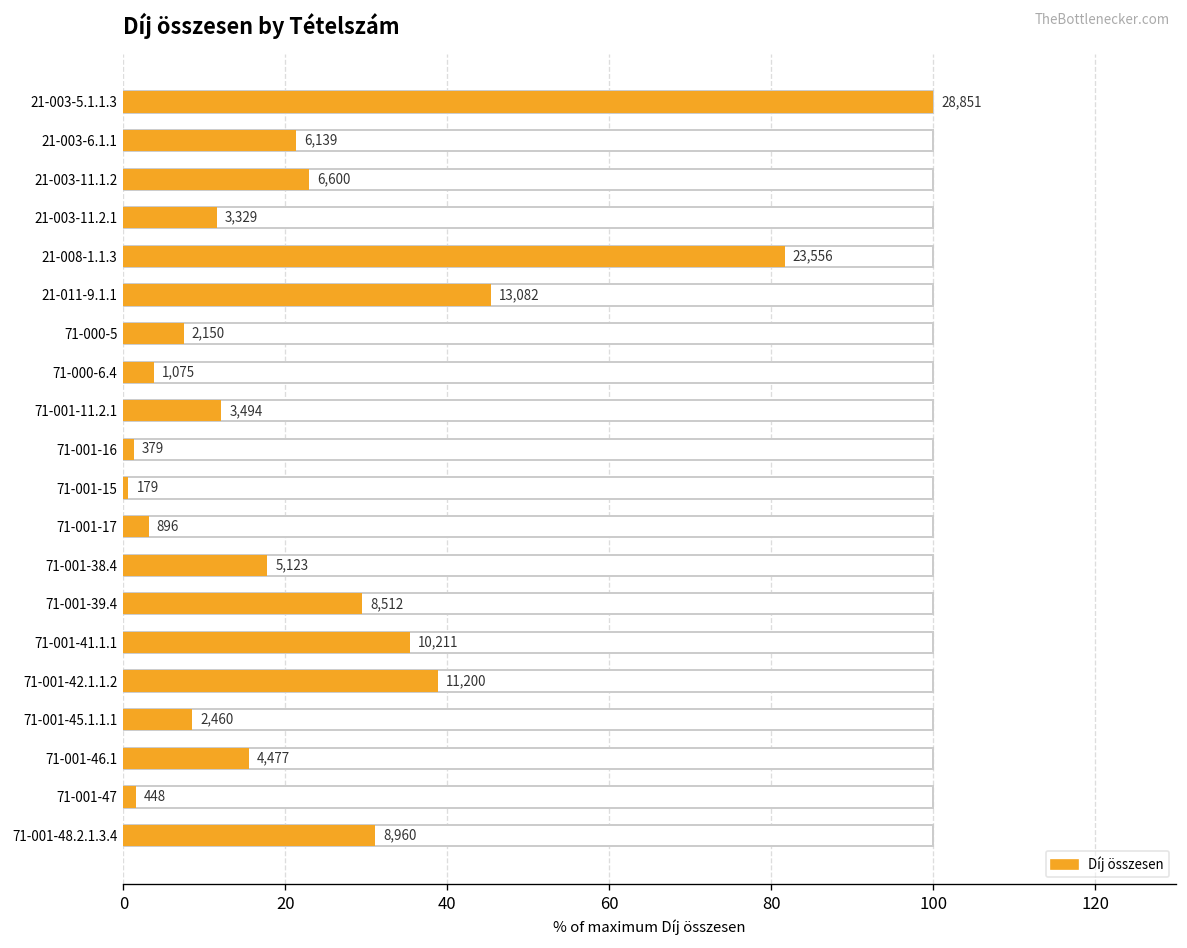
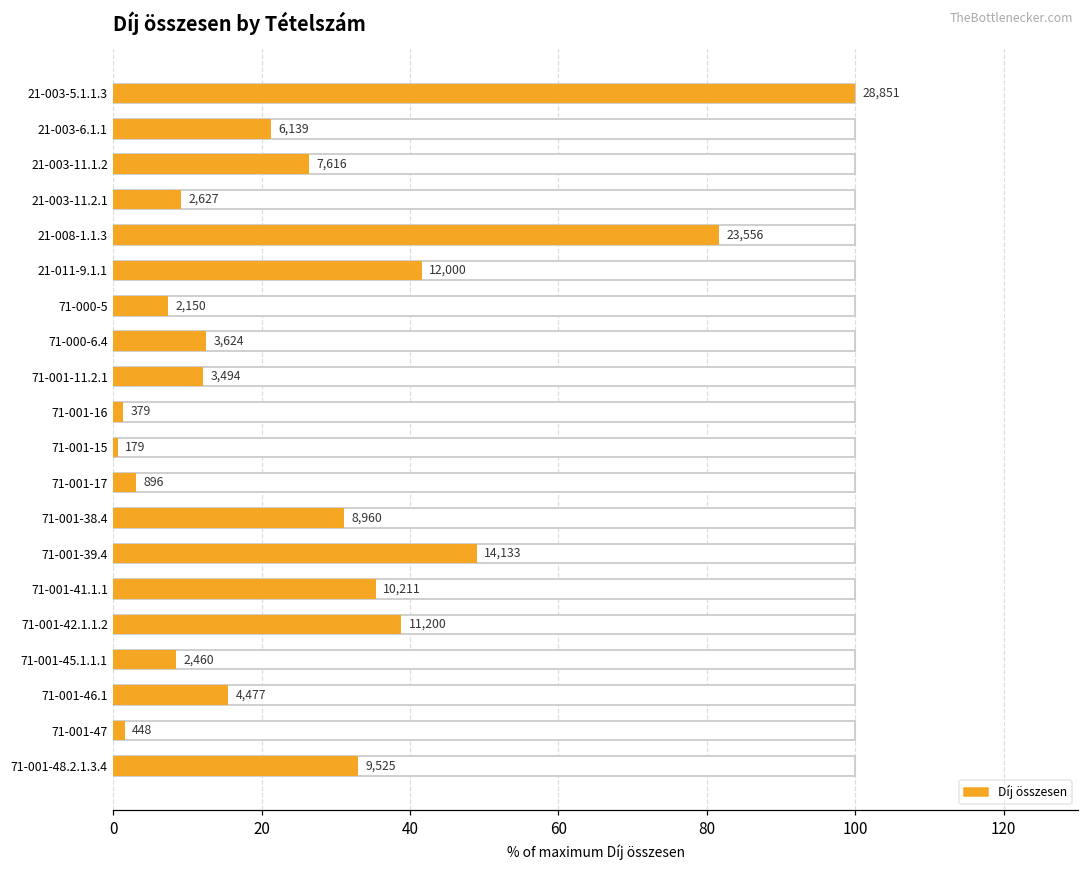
Díj összesen, 21-003-11.1.2: 6,600 -> 7,616
Díj összesen, 21-003-11.2.1: 3,329 -> 2,627
Díj összesen, 21-011-9.1.1: 13,082 -> 12,000
Díj összesen, 71-000-6.4: 1,075 -> 3,624
Díj összesen, 71-001-38.4: 5,123 -> 8,960
Díj összesen, 71-001-39.4: 8,512 -> 14,133
Díj összesen, 71-001-48.2.1.3.4: 8,960 -> 9,525
